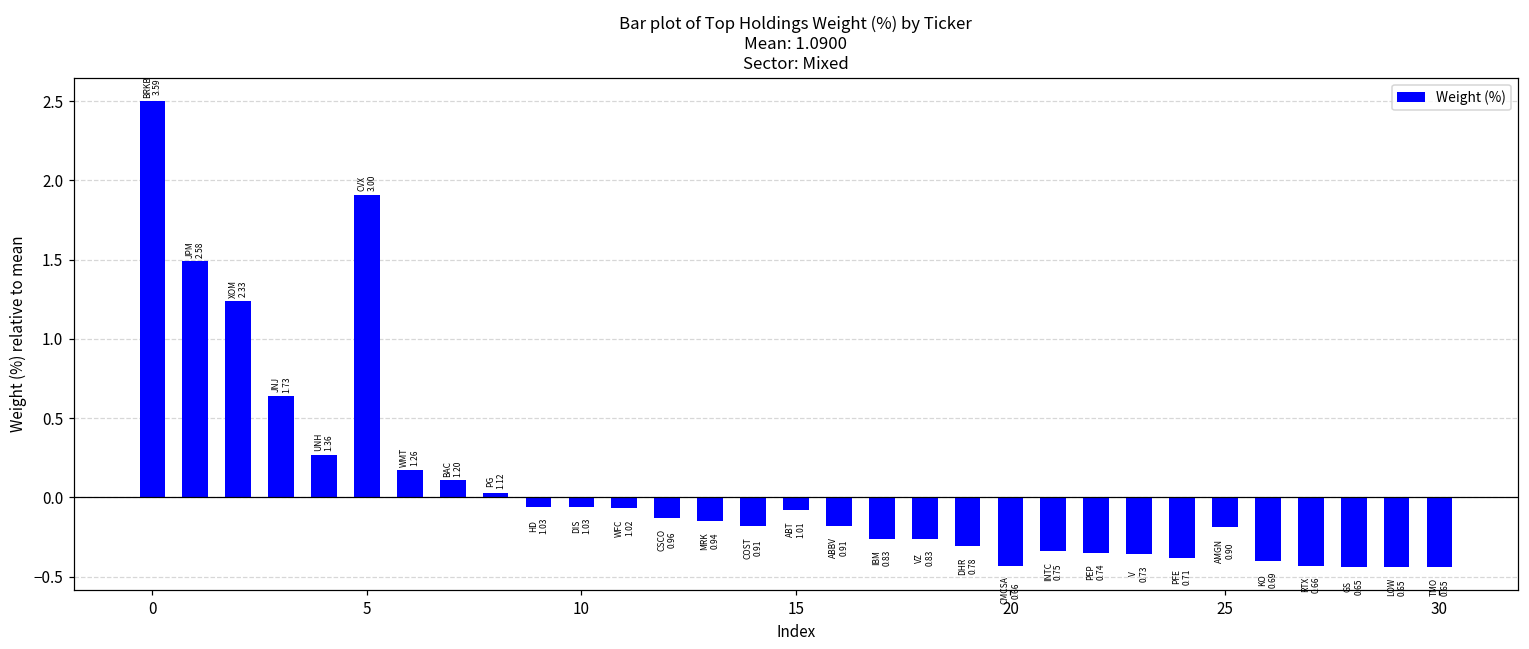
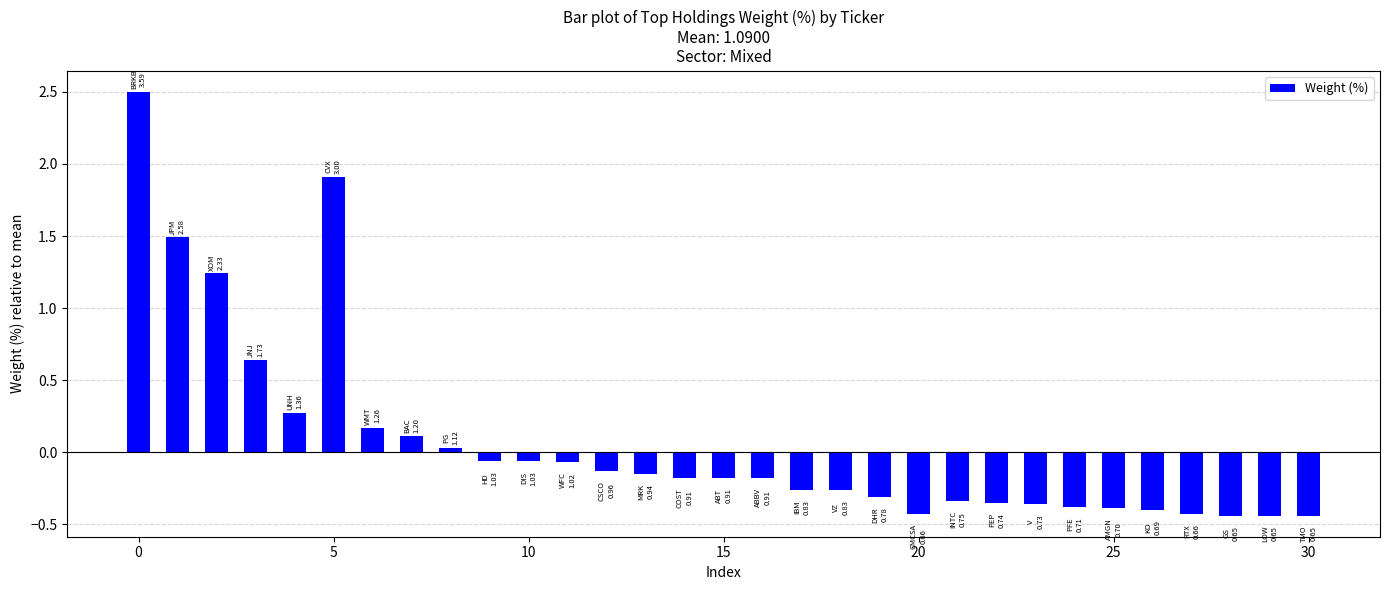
15: 1.01 -> 0.91
25: 0.90 -> 0.70
